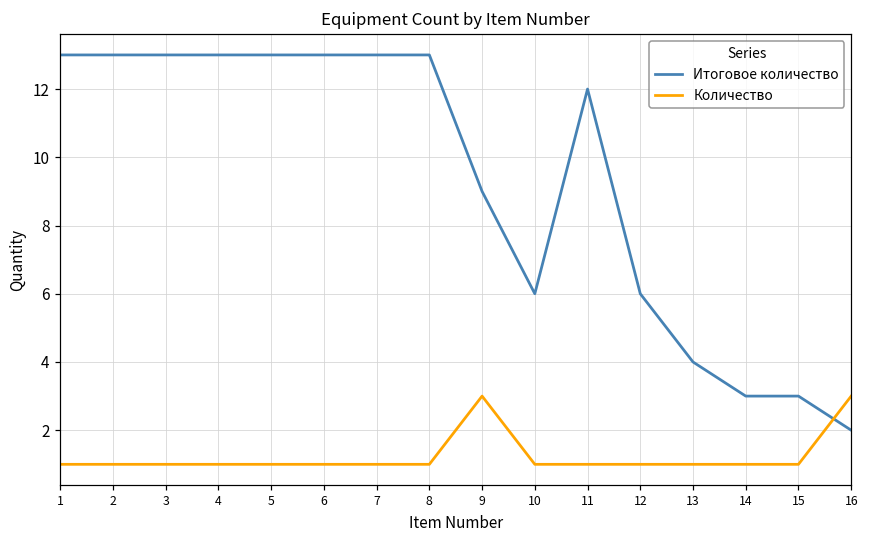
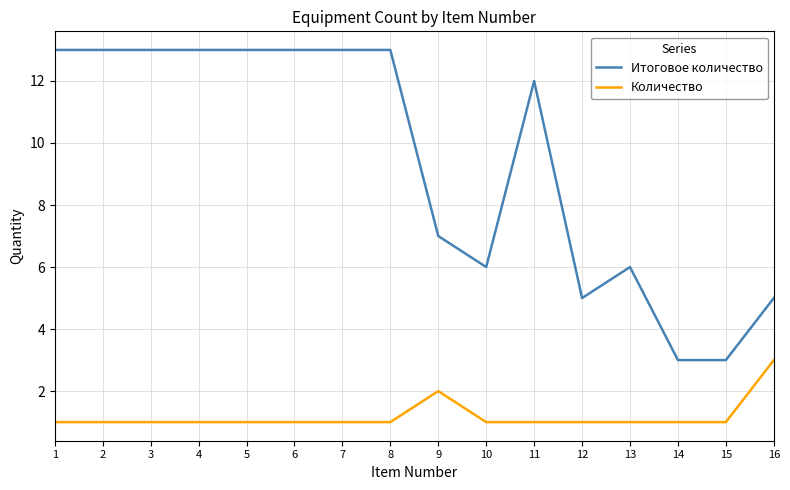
Итоговое количество, 9: 9 -> 7
Количество, 9: 3 -> 2
Итоговое количество, 12: 6 -> 5
Итоговое количество, 13: 4 -> 6
Итоговое количество, 16: 2 -> 5
